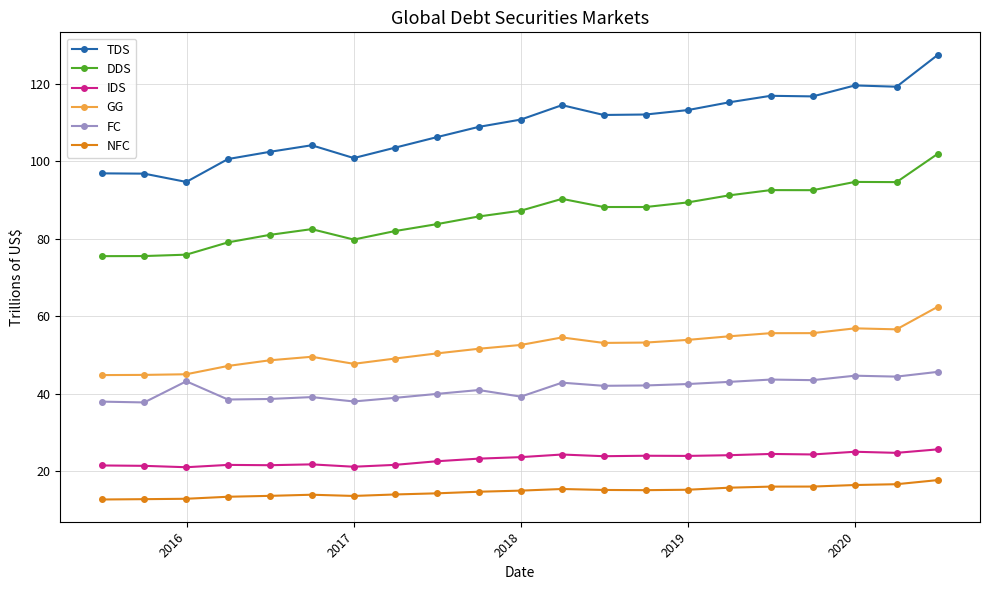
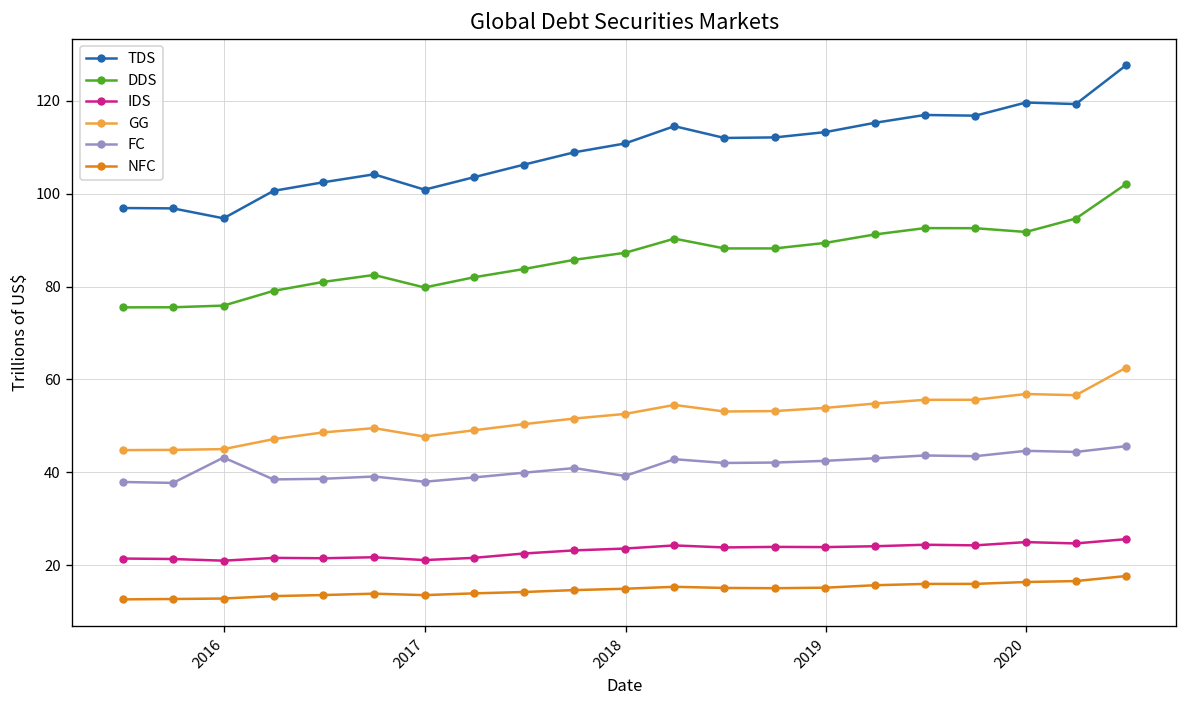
DDS, 2020: 95 -> 92
